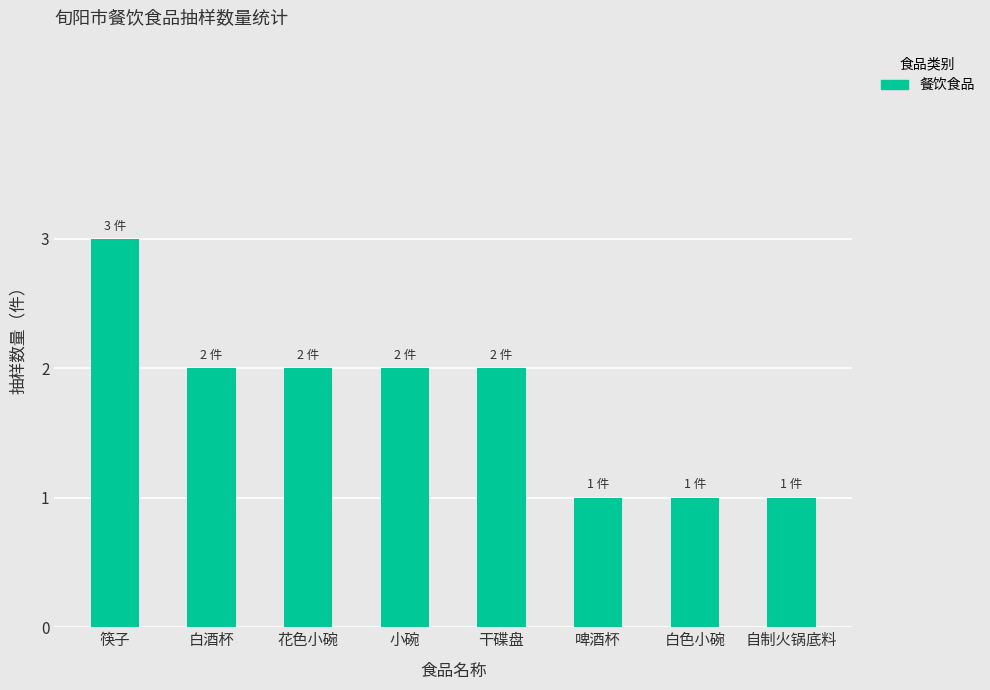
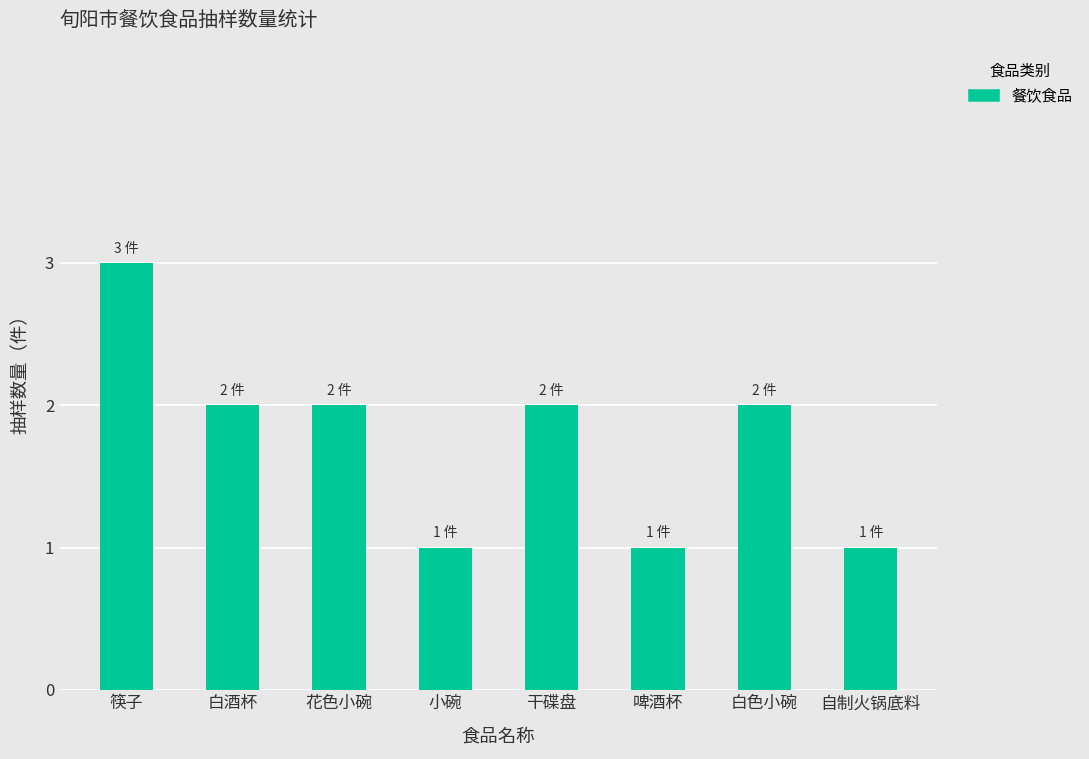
小碗: 2 -> 1
白色小碗: 1 -> 2
